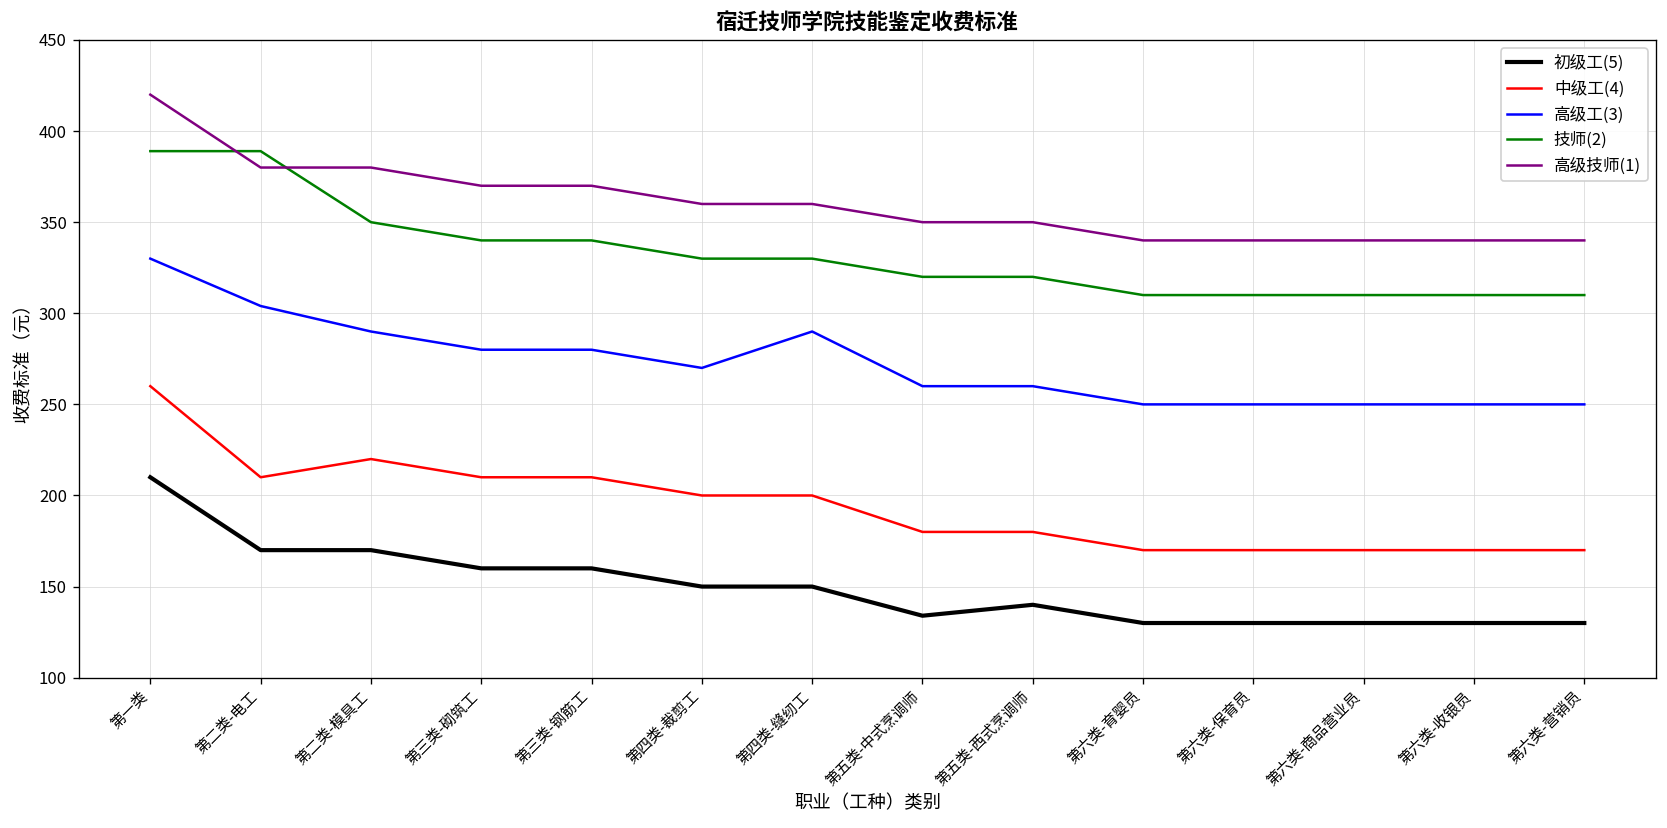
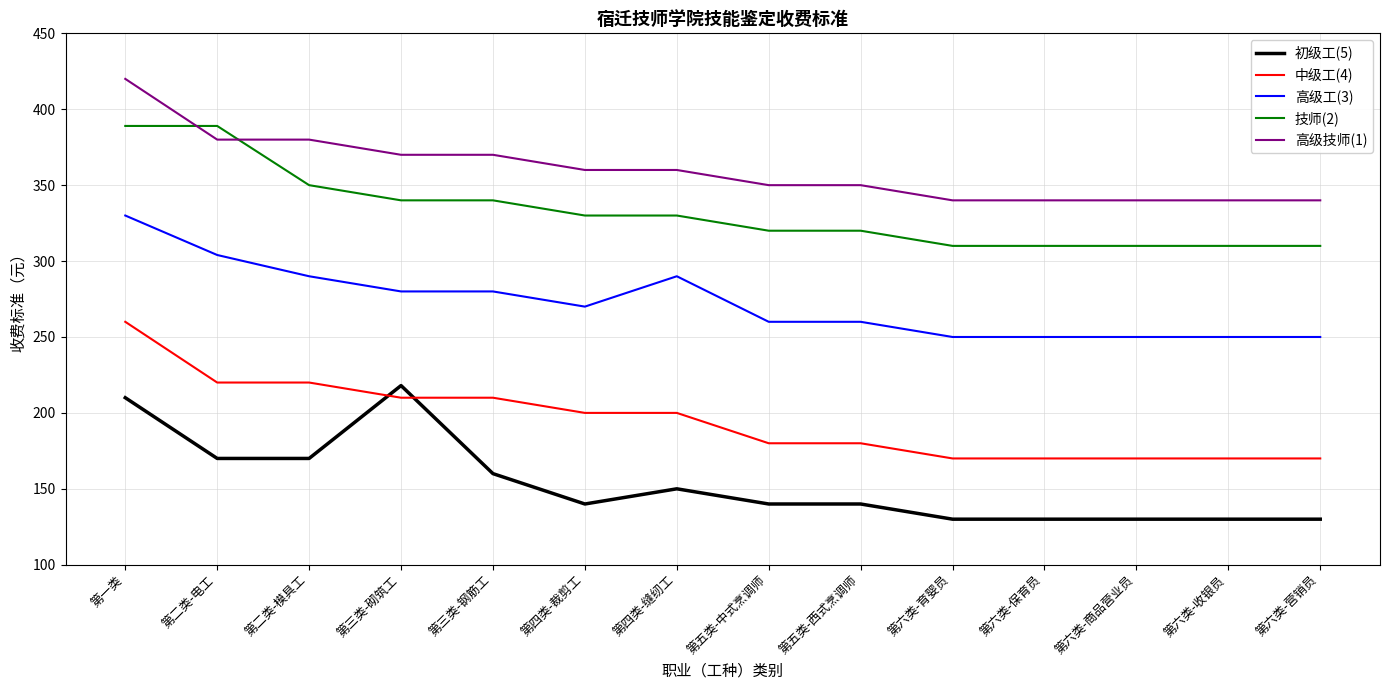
中级工(4), 第二类-电工: 210 -> 220
初级工(5), 第三类-砌筑工: 160 -> 218
初级工(5), 第四类-裁剪工: 150 -> 140
初级工(5), 第五类-中式烹调师: 134 -> 140
